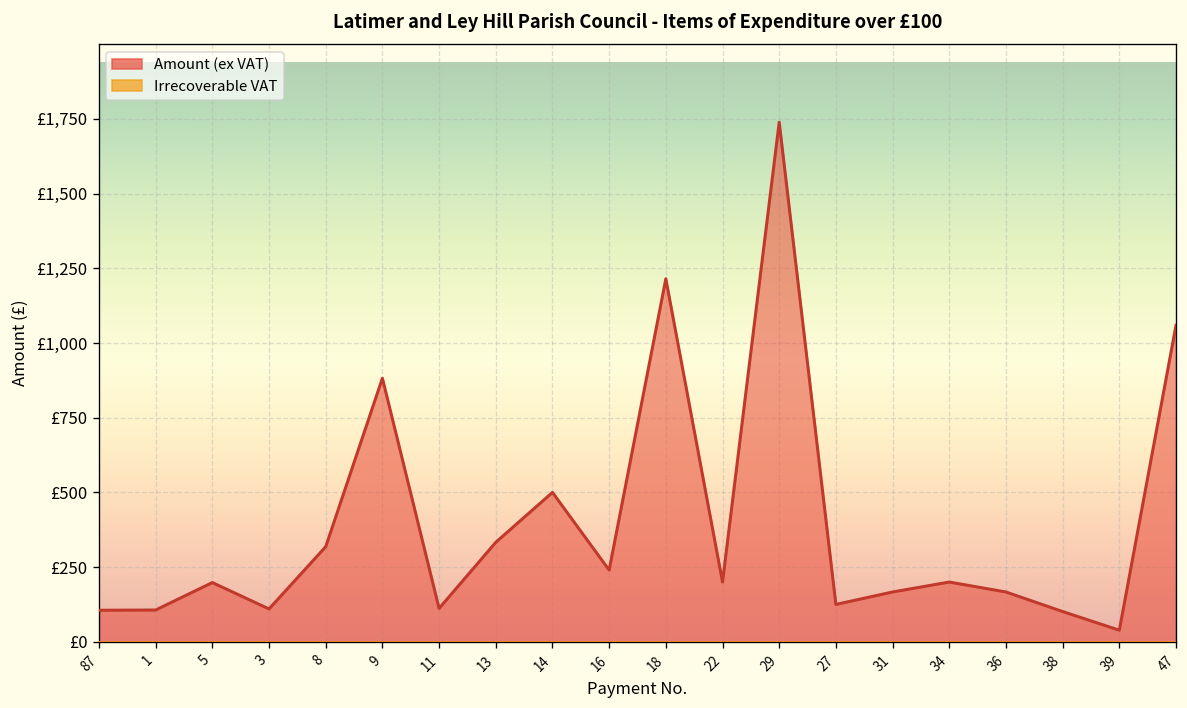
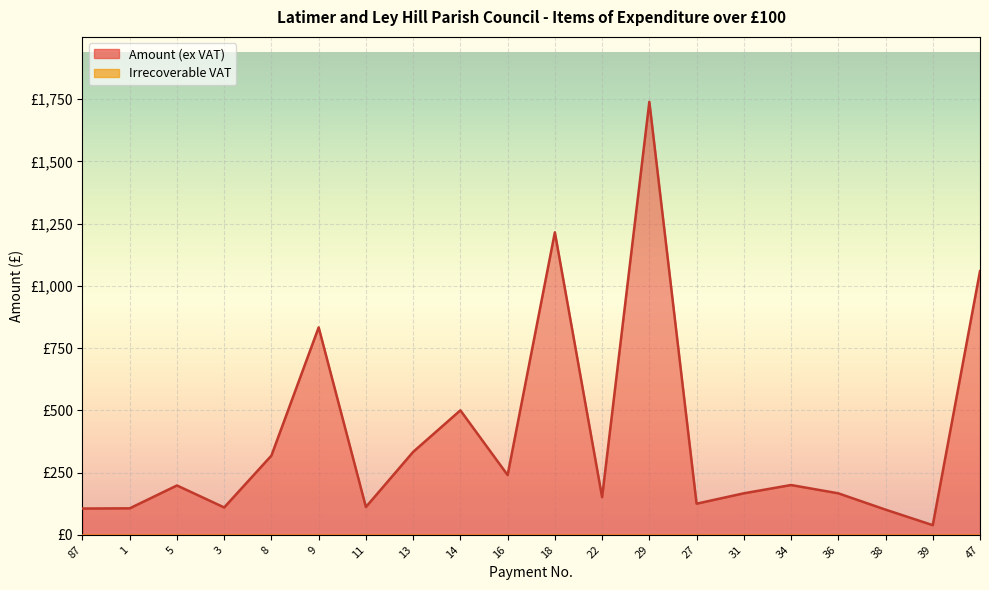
Amount (ex VAT), 9: £880 -> £830
Amount (ex VAT), 22: £200 -> £150
